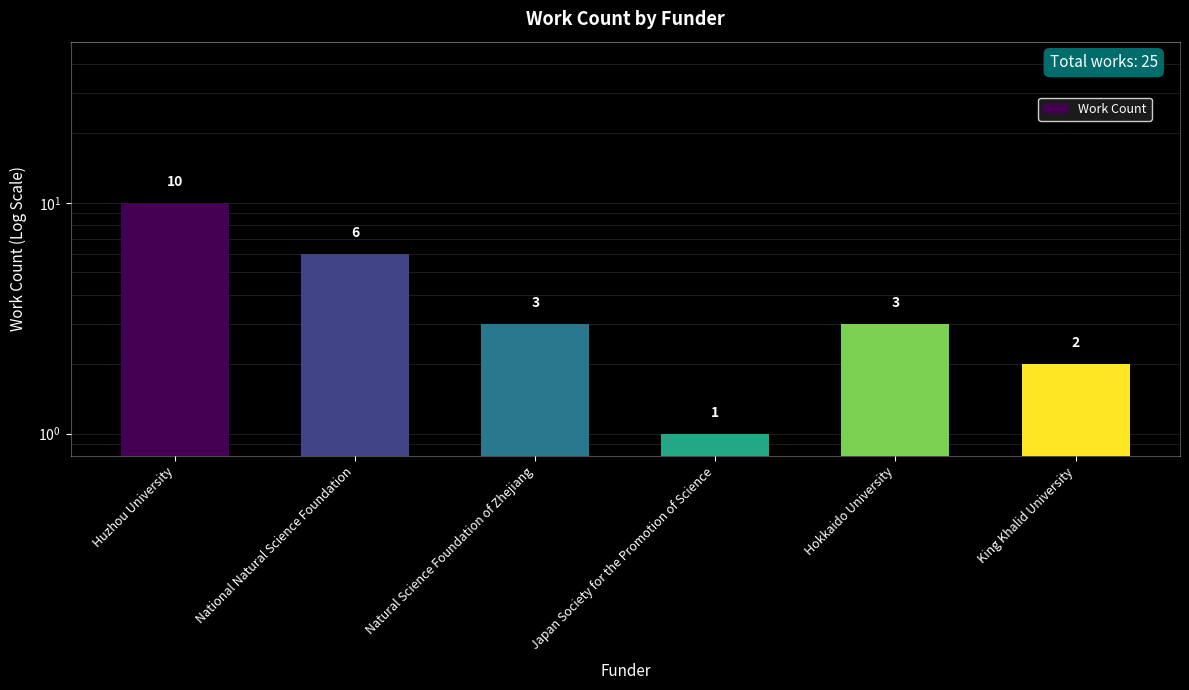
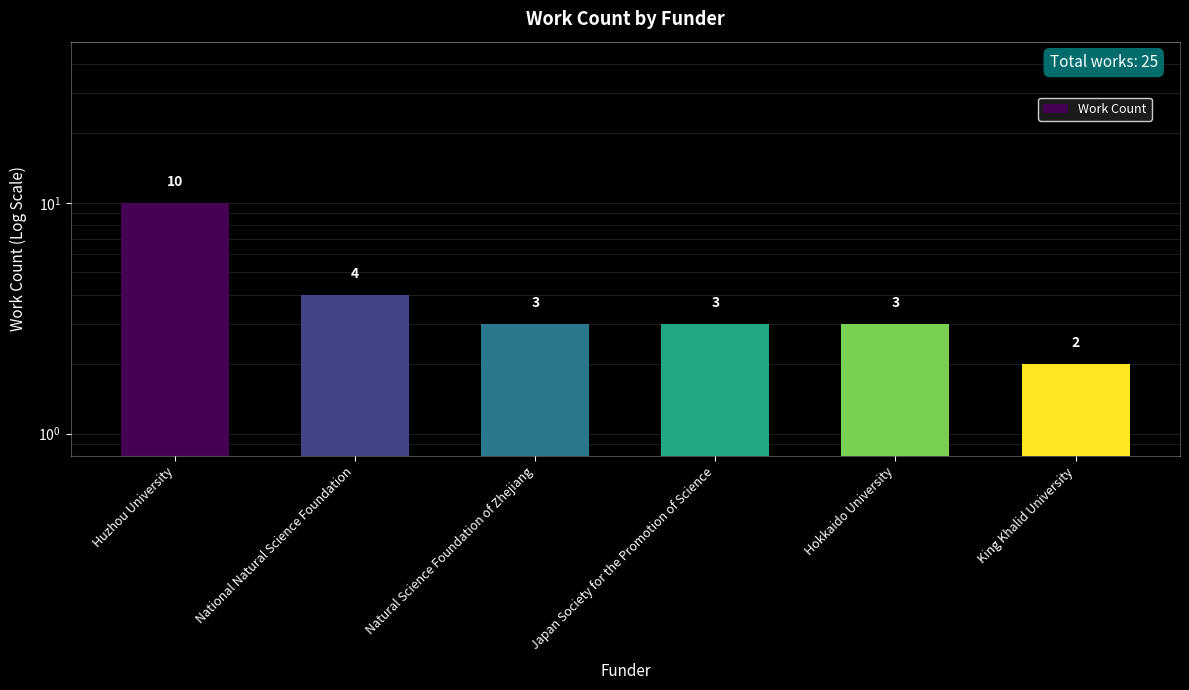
National Natural Science Foundation: 6 -> 4
Japan Society for the Promotion of Science: 1 -> 3
